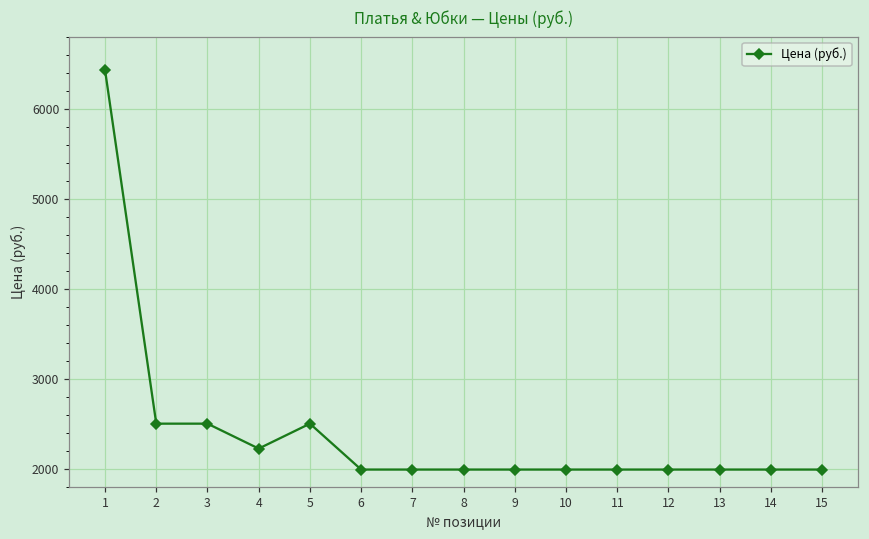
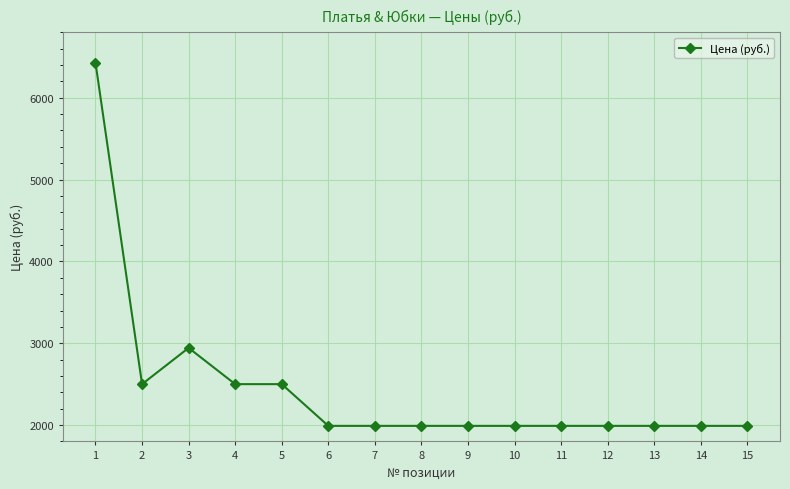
3: 2500 -> 2900
4: 2200 -> 2500
